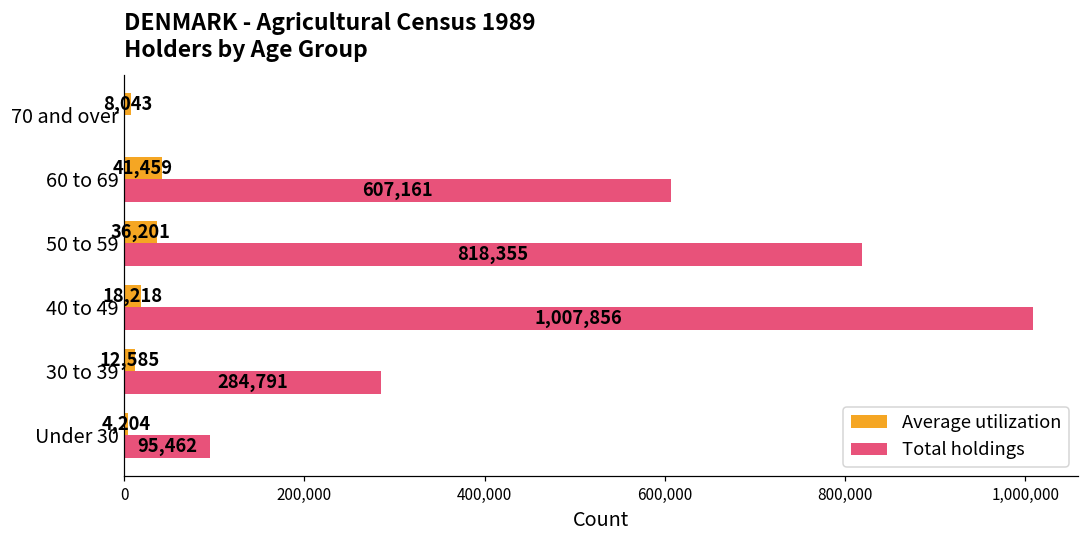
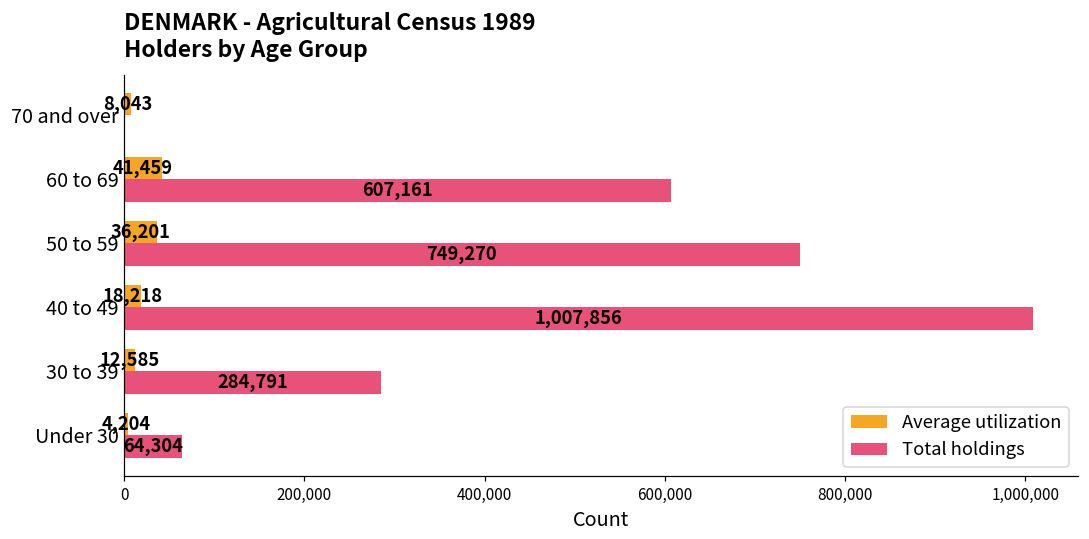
Total holdings, 50 to 59: 818,355 -> 749,270
Total holdings, Under 30: 95,462 -> 64,304
